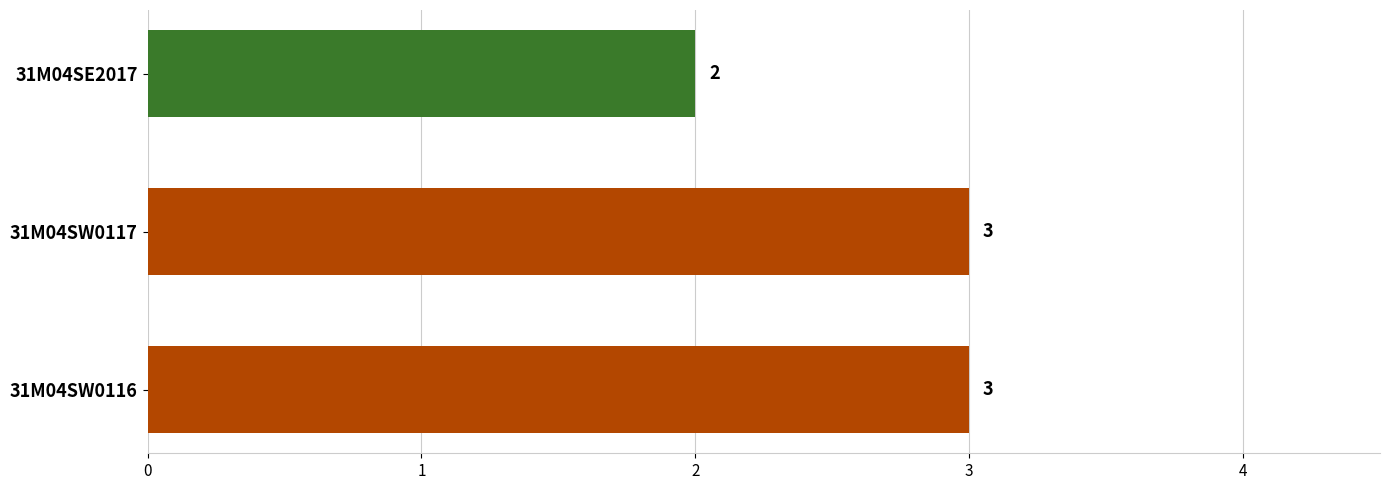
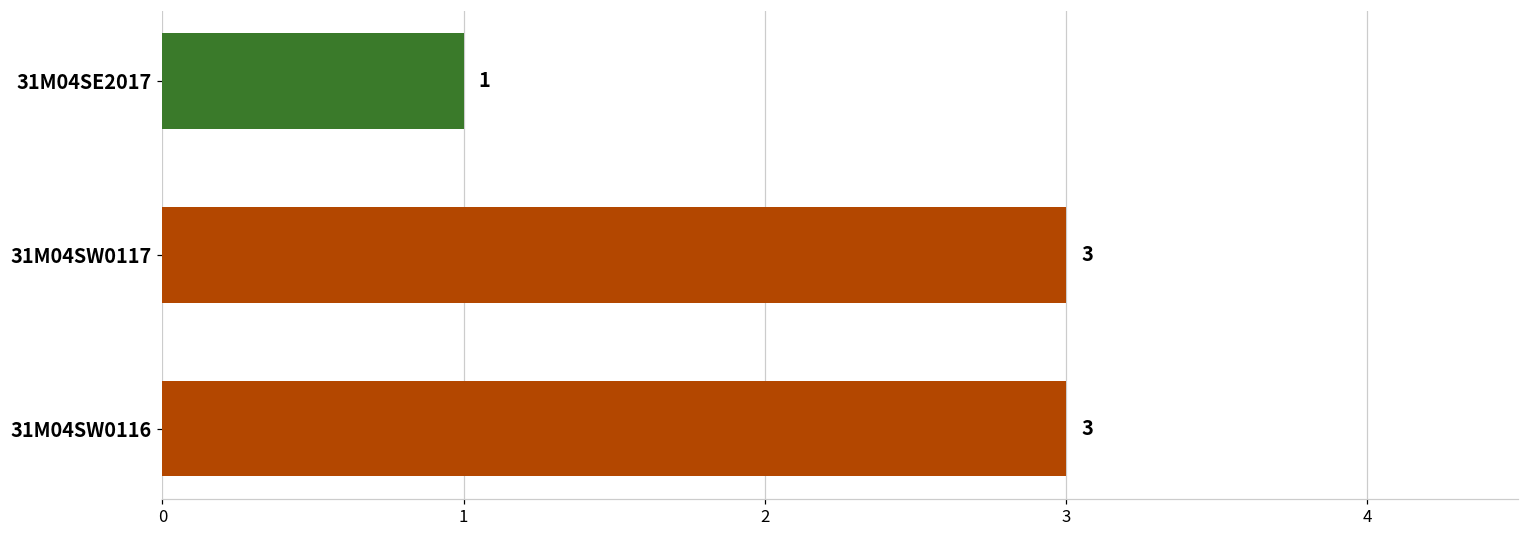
31M04SE2017: 2 -> 1
